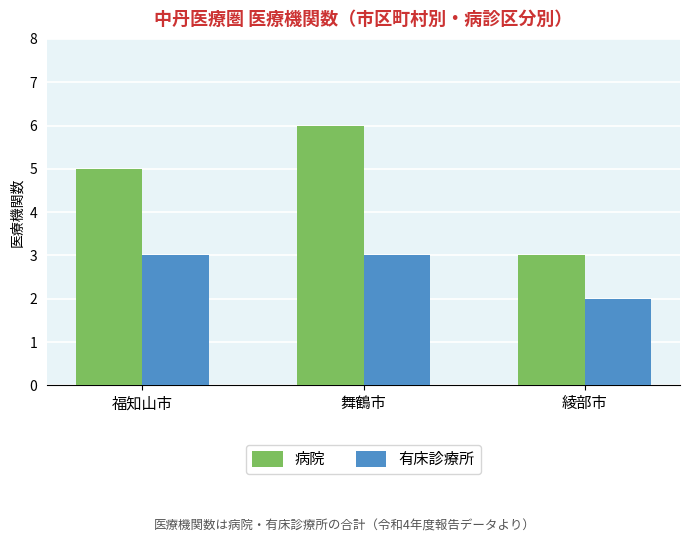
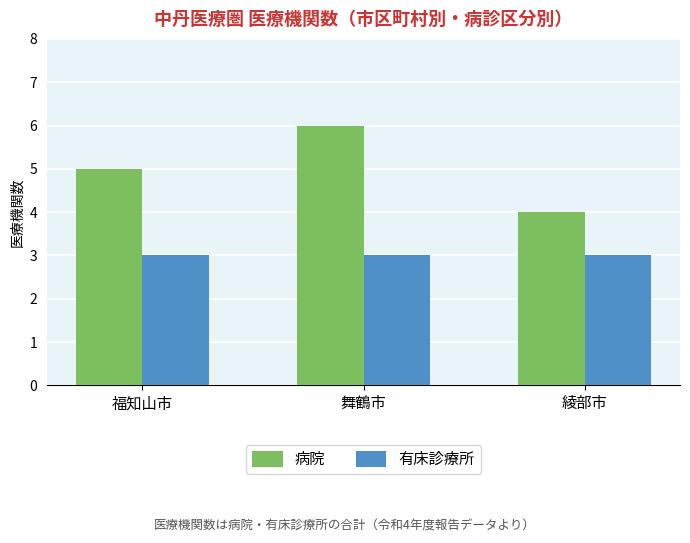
病院, 綾部市: 3 -> 4
有床診療所, 綾部市: 2 -> 3
